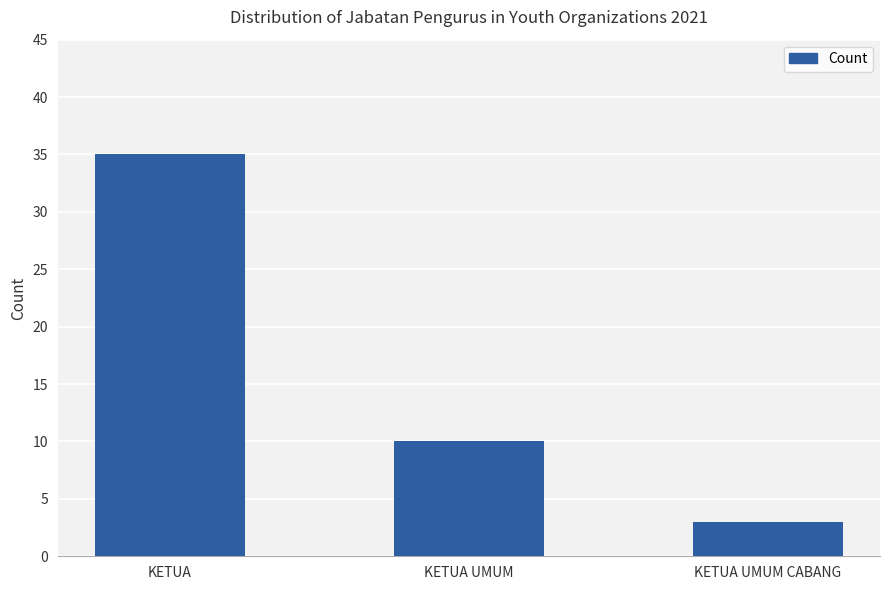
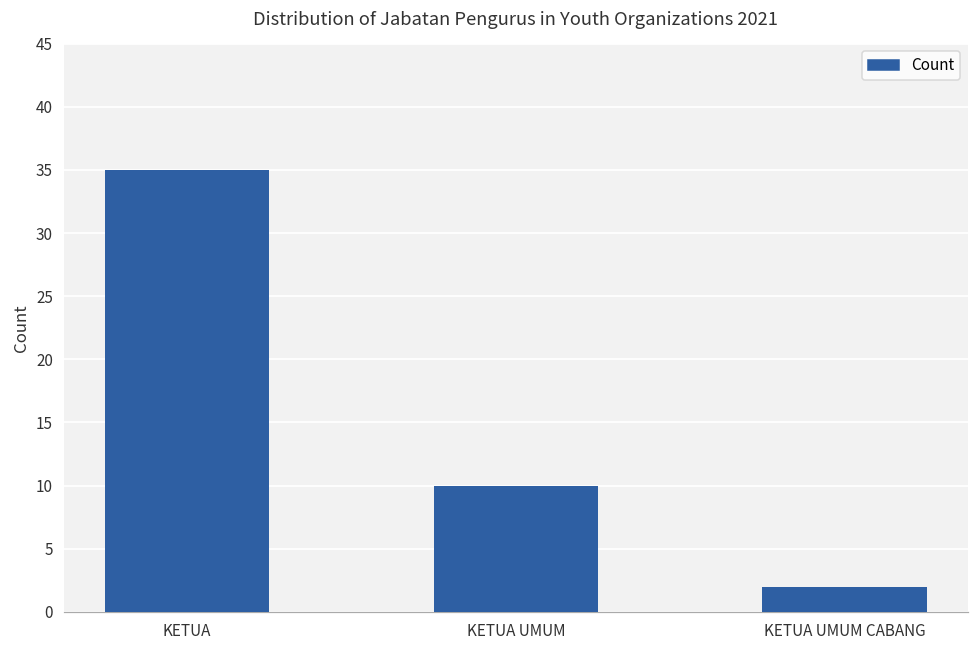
KETUA UMUM CABANG: 3 -> 2
